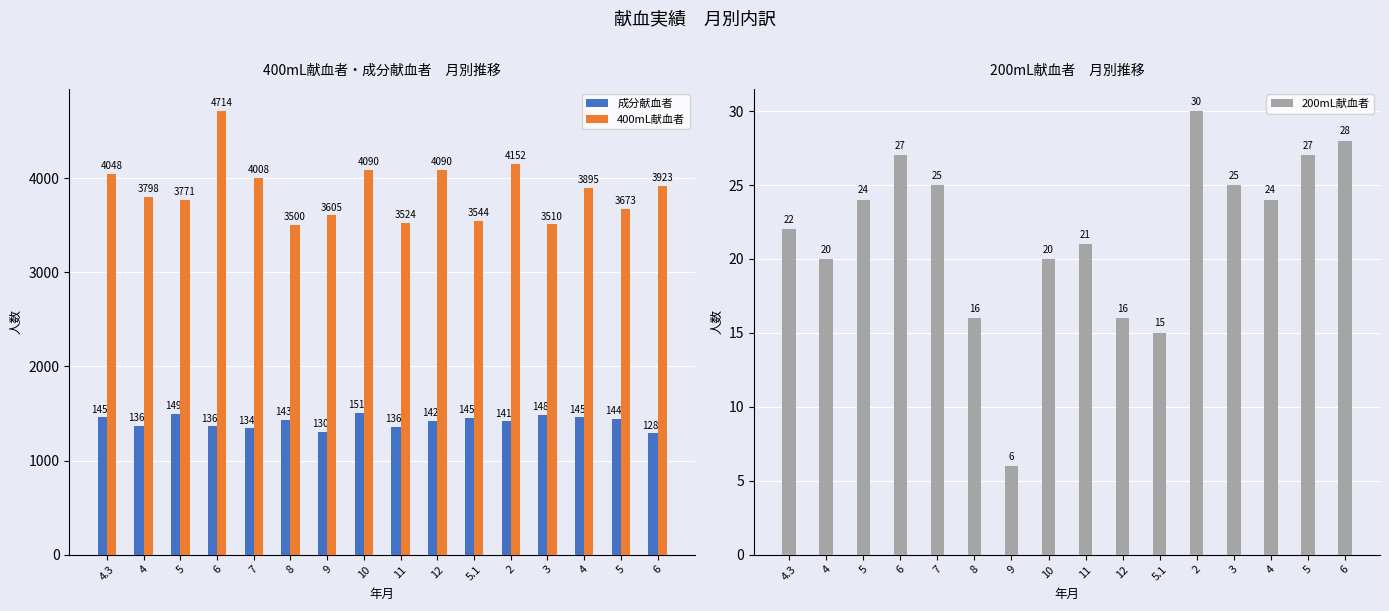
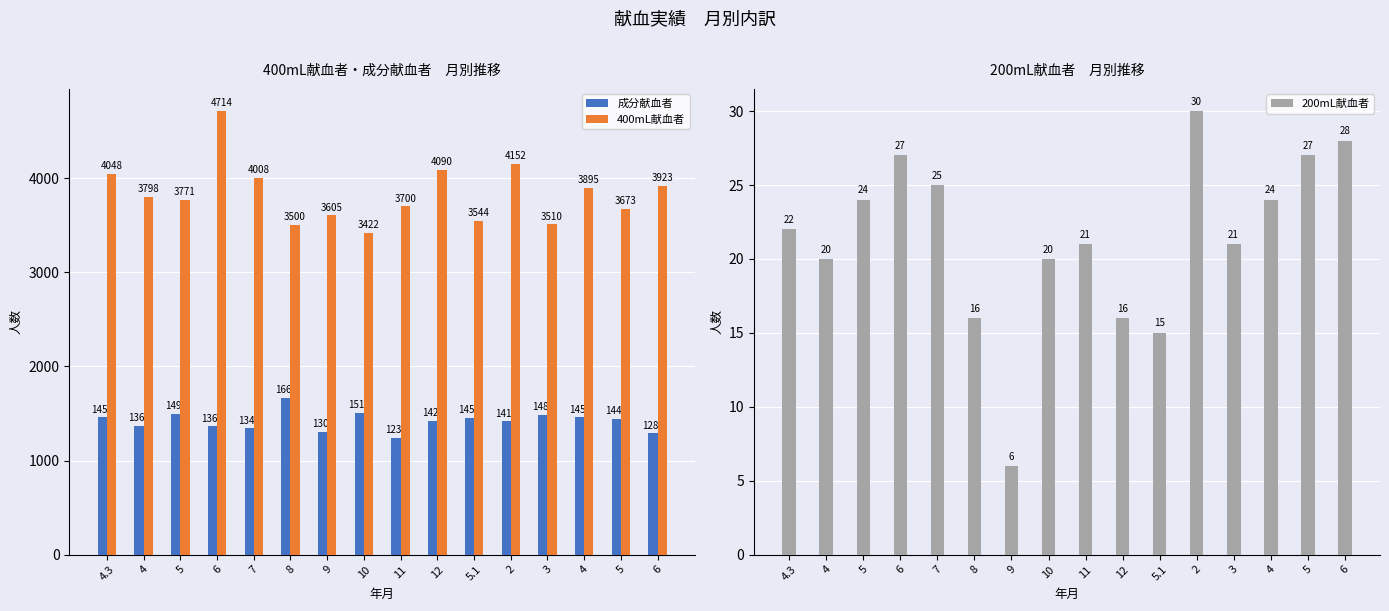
400mL献血者・成分献血者 月別推移, 成分献血者, 8: 1436 -> 1664
400mL献血者・成分献血者 月別推移, 400mL献血者, 10: 4090 -> 3422
400mL献血者・成分献血者 月別推移, 成分献血者, 11: 1360 -> 1239
400mL献血者・成分献血者 月別推移, 400mL献血者, 11: 3524 -> 3700
200mL献血者 月別推移, 3: 25 -> 21
